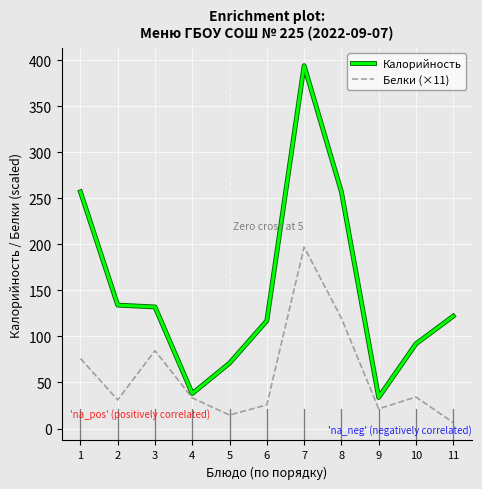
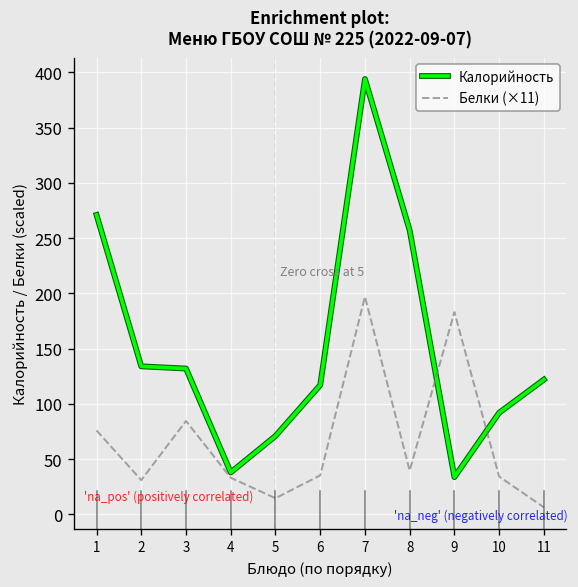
Калорийность, 1: 260 -> 270
Белки (×11), 6: 30 -> 40
Белки (×11), 8: 120 -> 40
Белки (×11), 9: 20 -> 180
